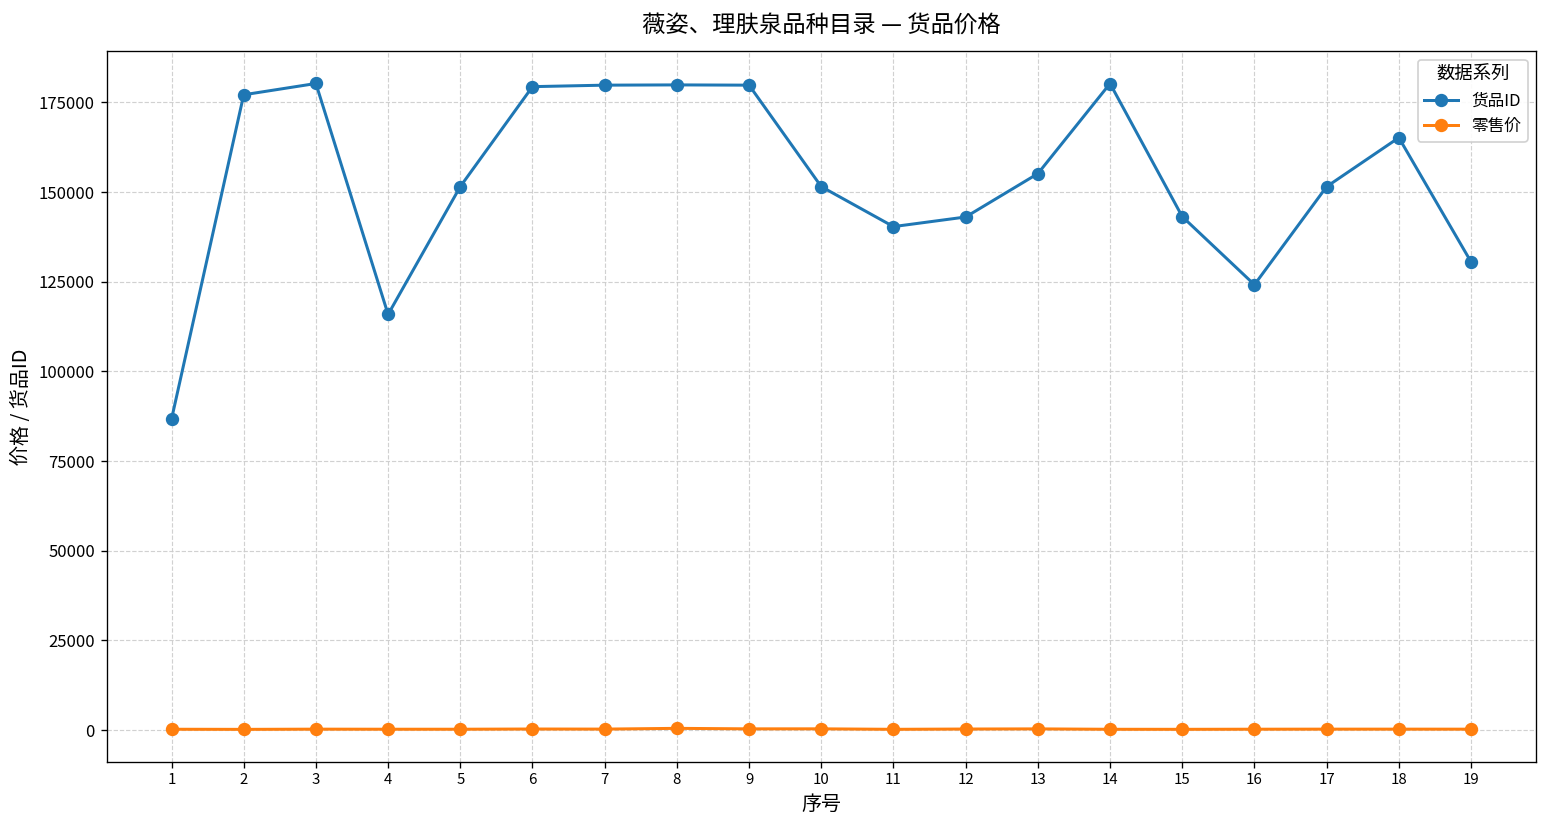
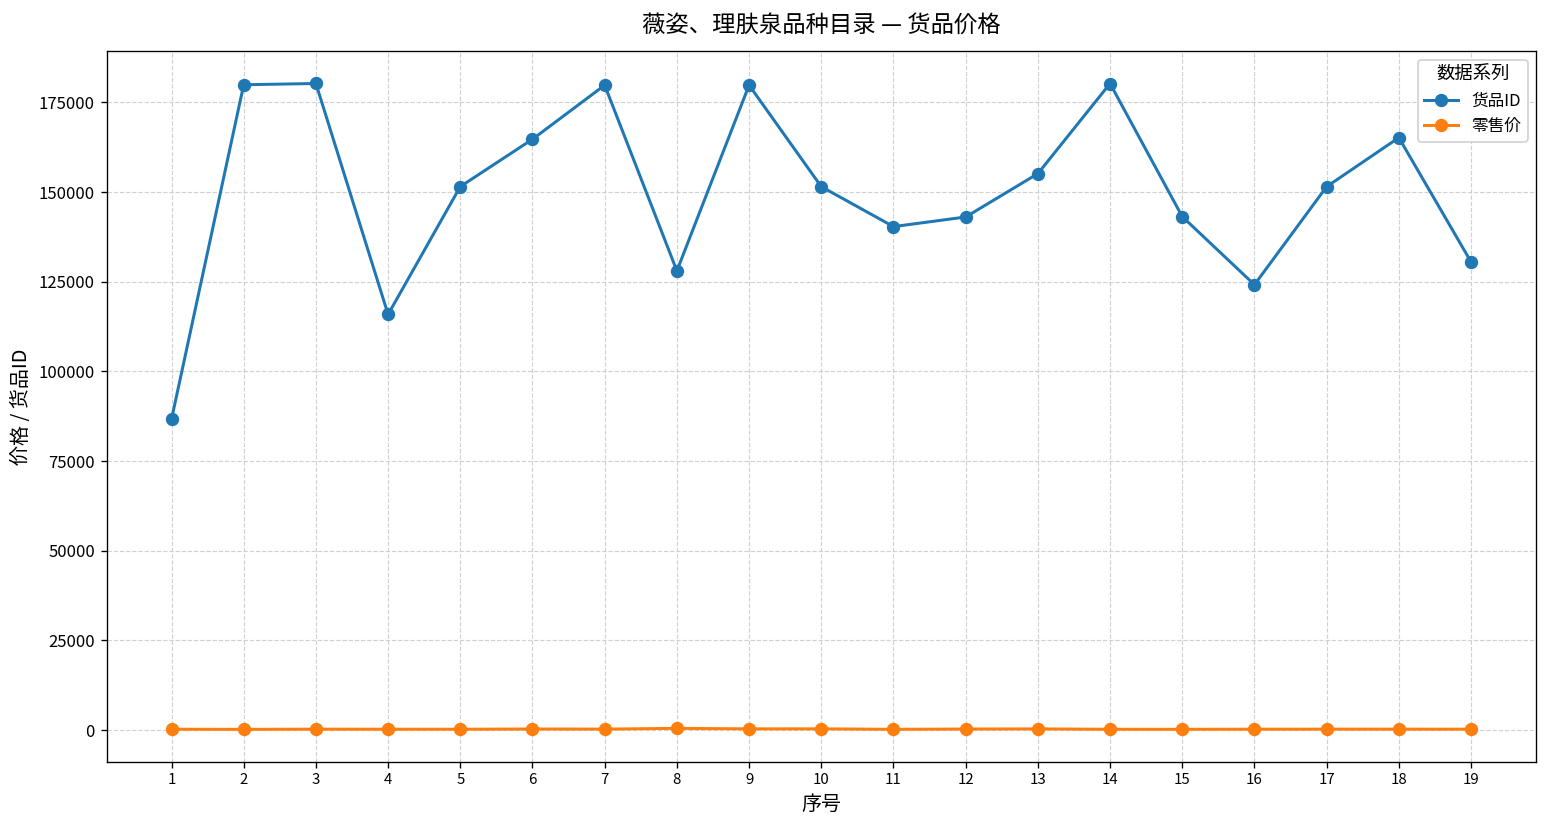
货品ID, 2: 177000 -> 180000
货品ID, 6: 179000 -> 165000
货品ID, 8: 180000 -> 128000
